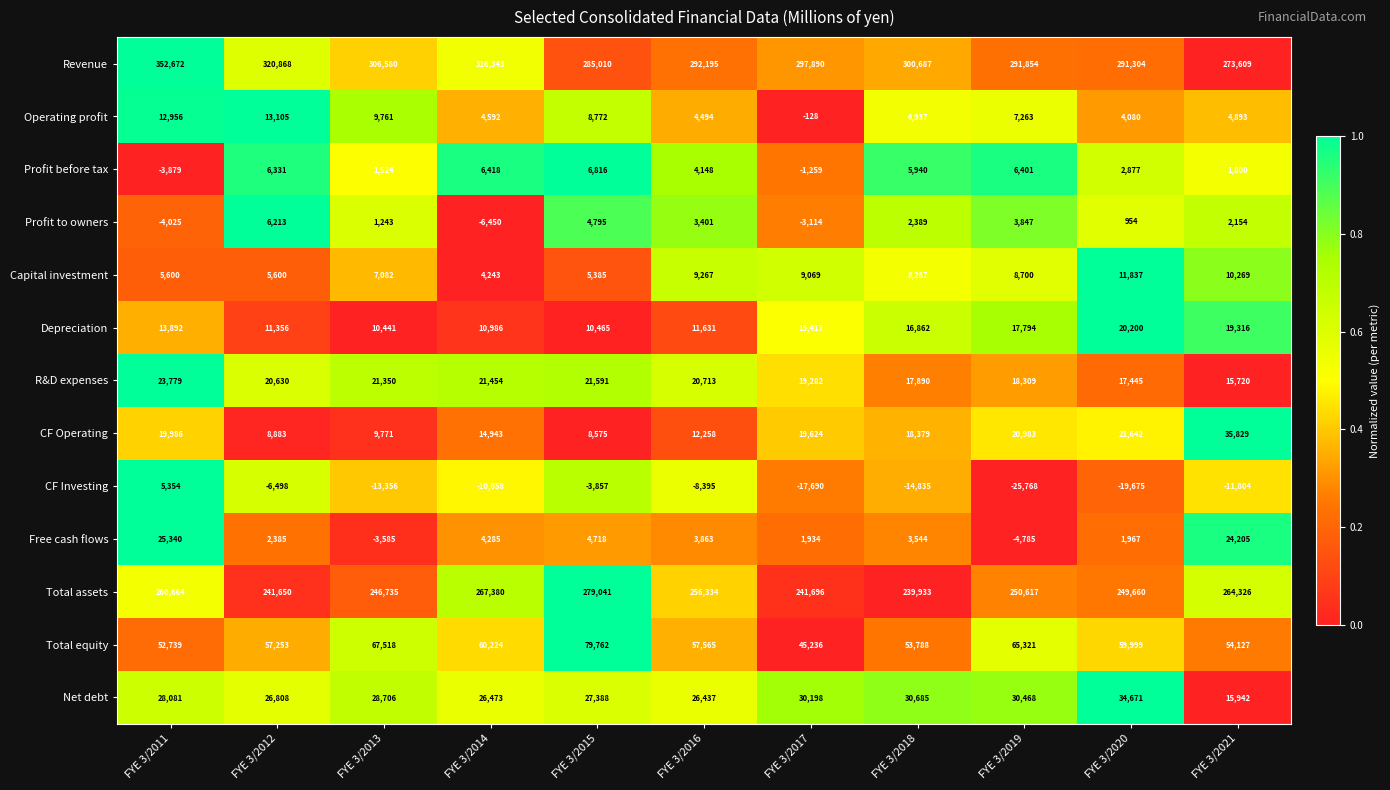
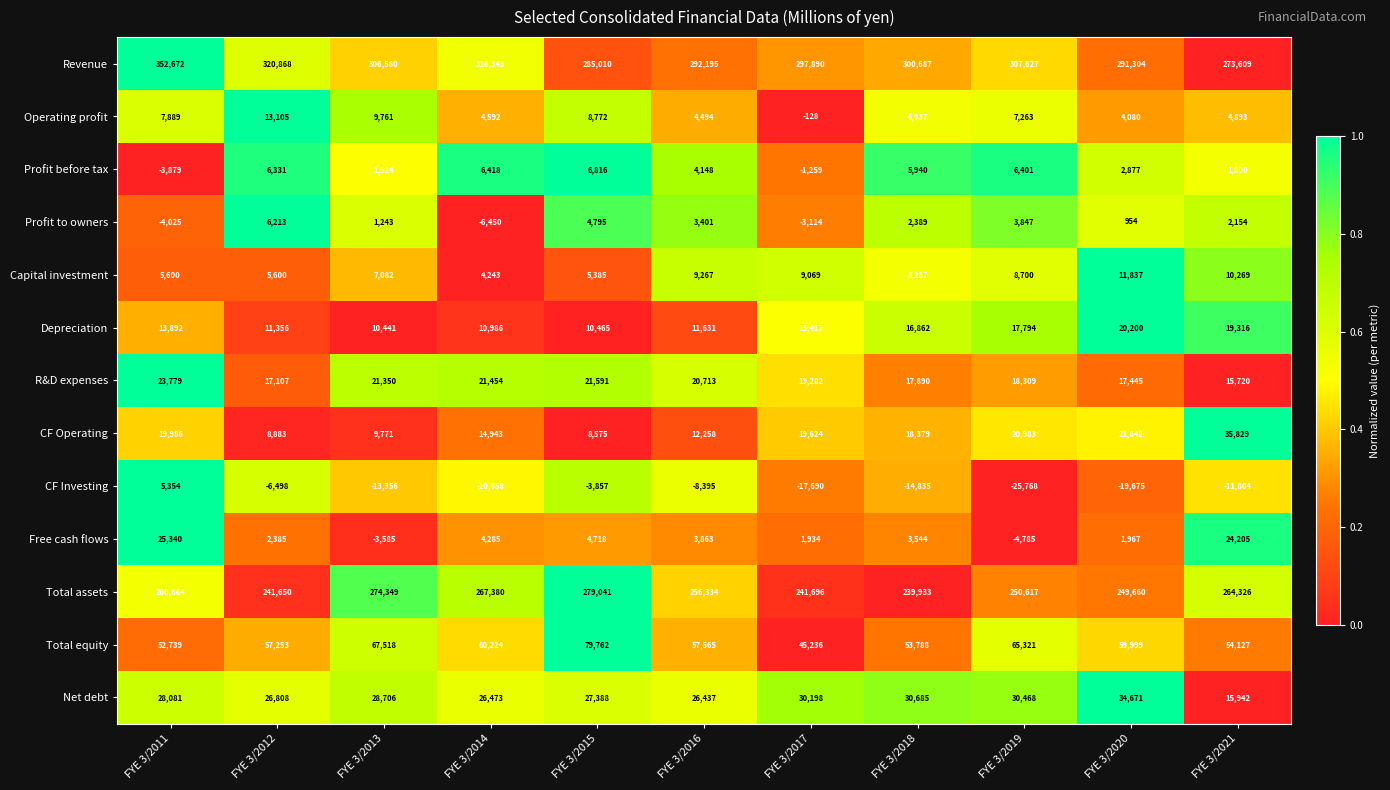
Revenue, FYE 3/2019: 291,854 -> 307,627
Operating profit, FYE 3/2011: 12,956 -> 7,889
R&D expenses, FYE 3/2012: 20,630 -> 17,107
Total assets, FYE 3/2013: 246,735 -> 274,349
